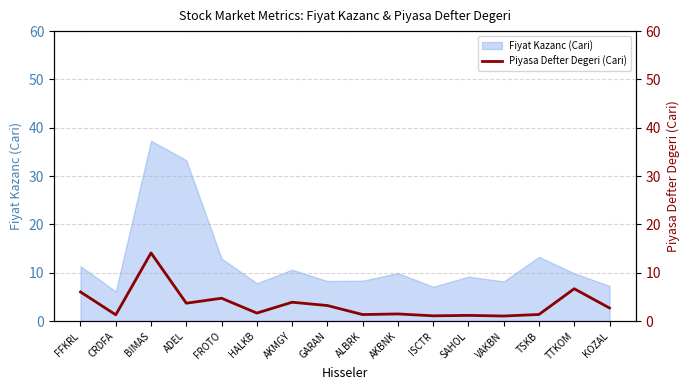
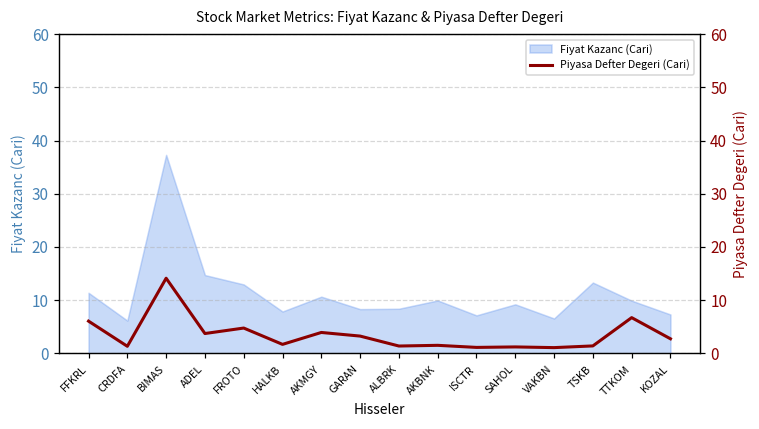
Fiyat Kazanc (Cari), ADEL: 33 -> 15
Fiyat Kazanc (Cari), VAKBN: 8 -> 7
